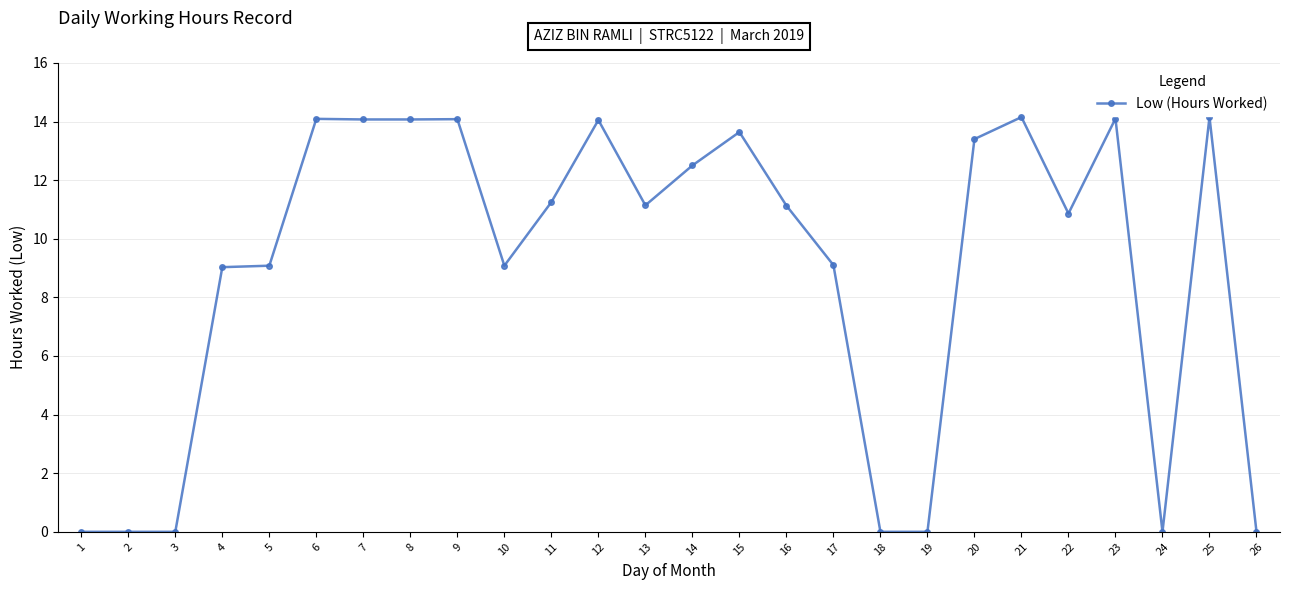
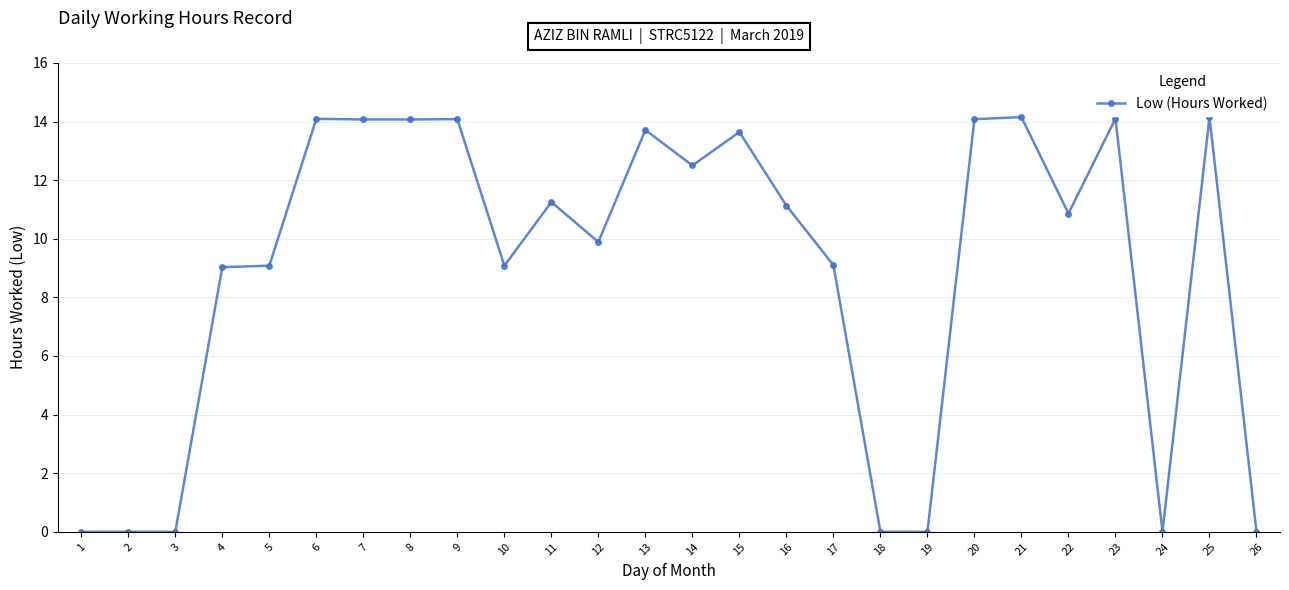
12: 14.1 -> 9.9
13: 11.1 -> 13.7
20: 13.4 -> 14.1
